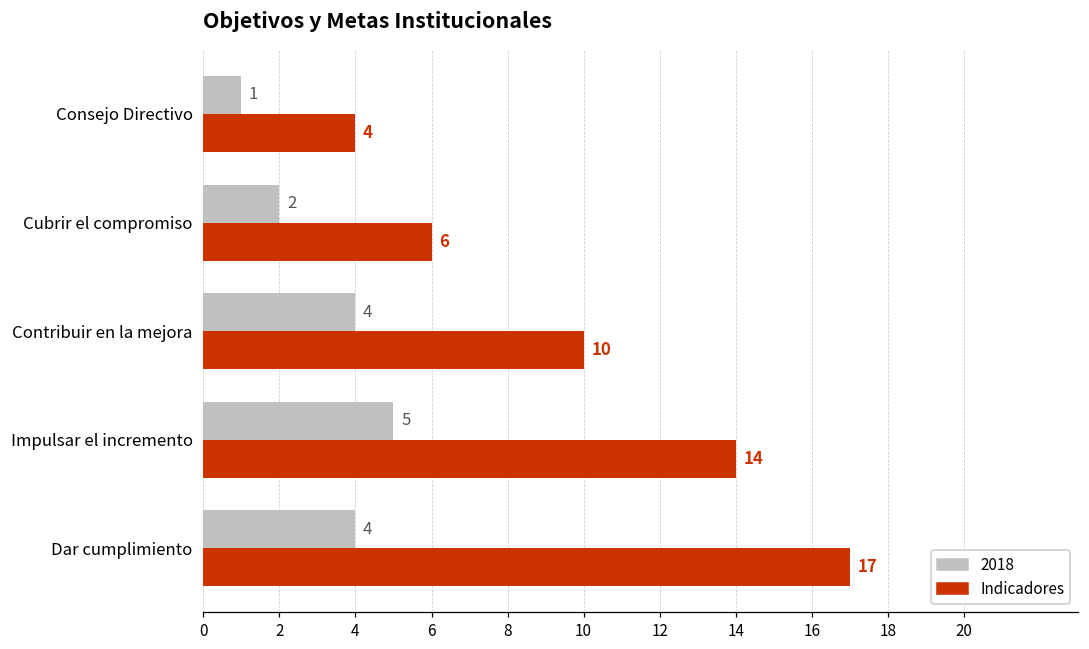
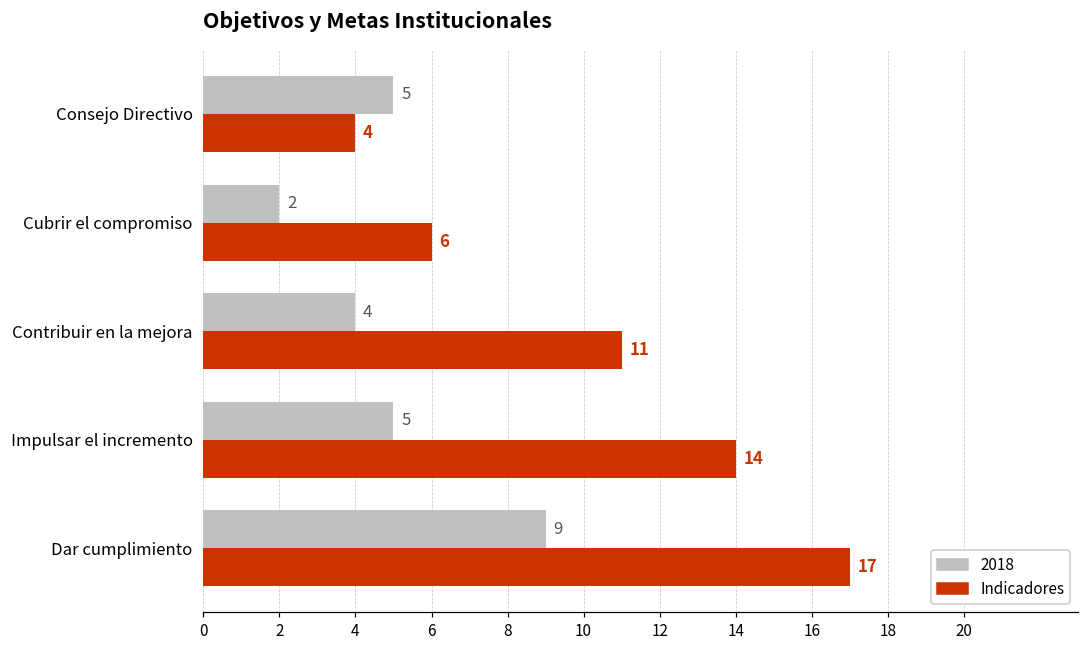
2018, Consejo Directivo: 1 -> 5
Indicadores, Contribuir en la mejora: 10 -> 11
2018, Dar cumplimiento: 4 -> 9
